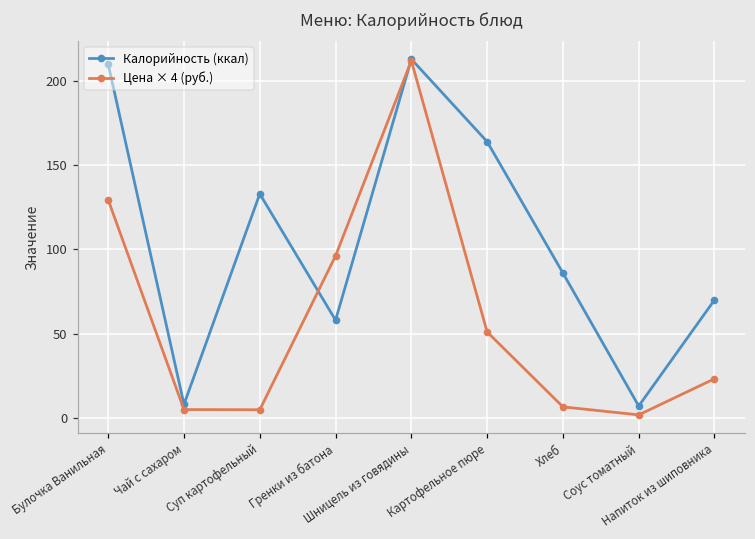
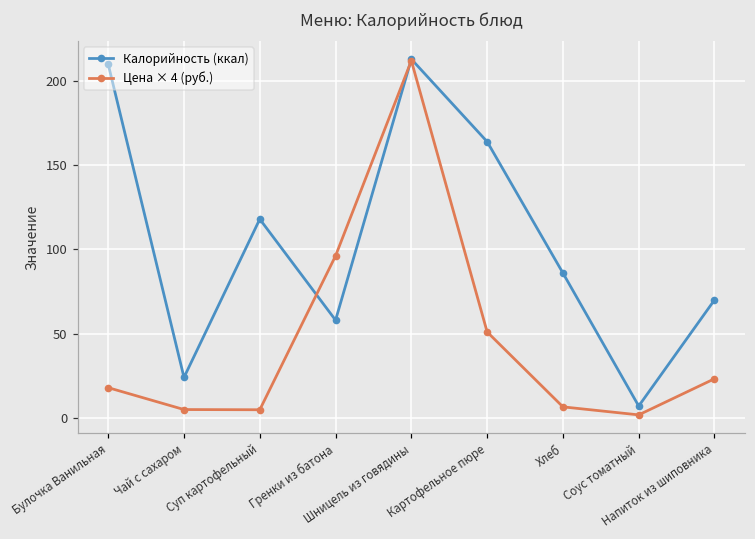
Цена × 4 (руб.), Булочка Ванильная: 129 -> 18
Калорийность (ккал), Чай с сахаром: 8 -> 24
Калорийность (ккал), Суп картофельный: 133 -> 118
